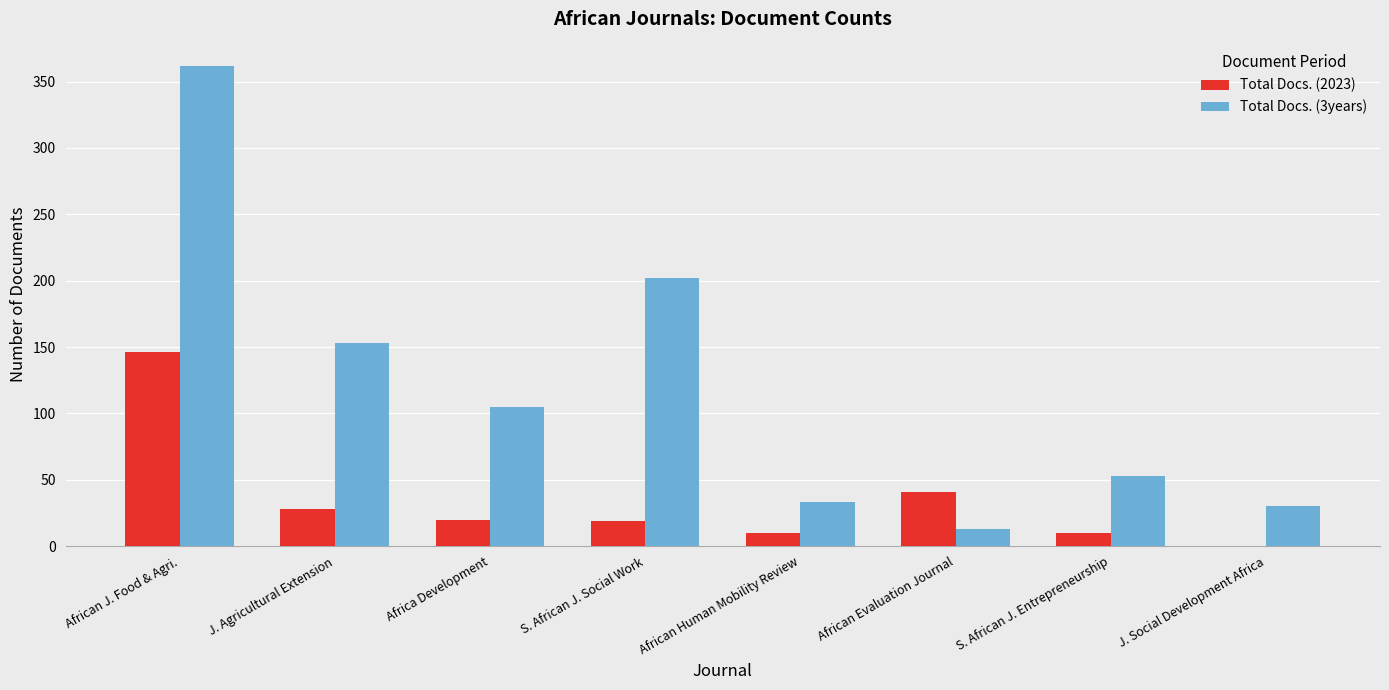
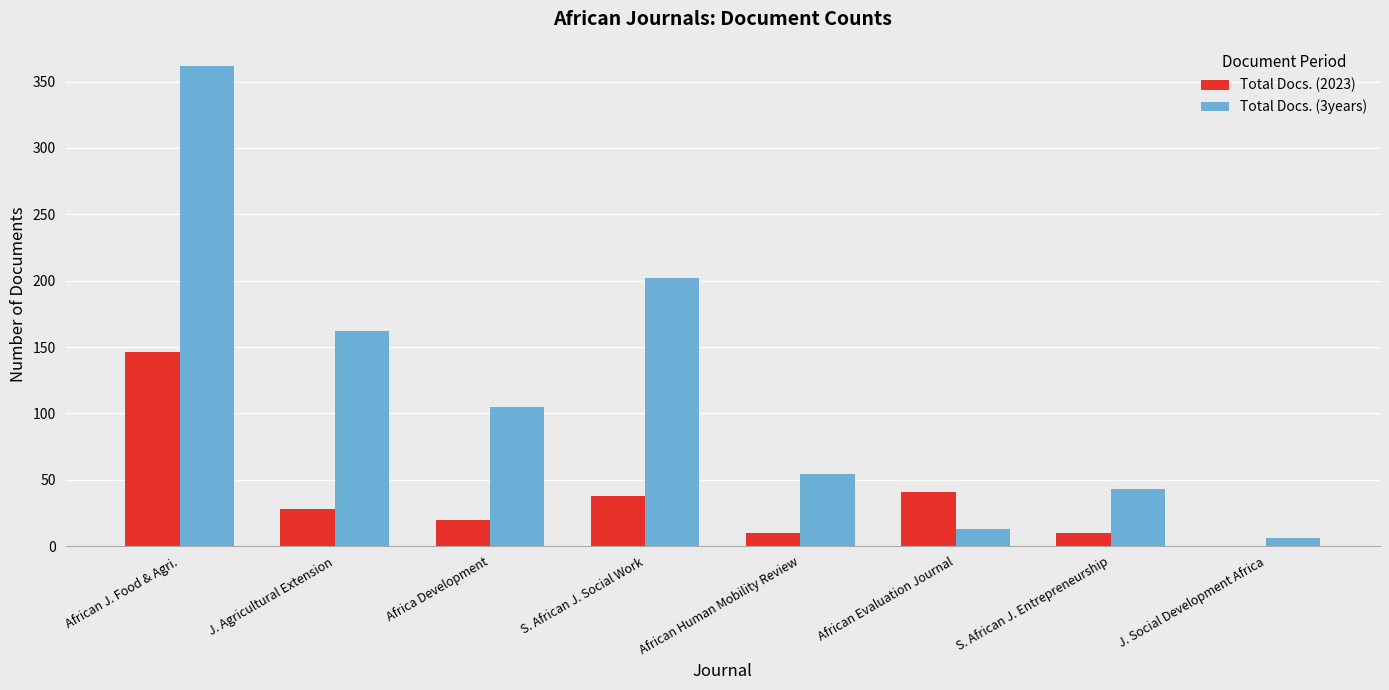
Total Docs. (3years), J. Agricultural Extension: 153 -> 162
Total Docs. (2023), S. African J. Social Work: 19 -> 38
Total Docs. (3years), African Human Mobility Review: 33 -> 54
Total Docs. (3years), S. African J. Entrepreneurship: 53 -> 43
Total Docs. (3years), J. Social Development Africa: 30 -> 6
